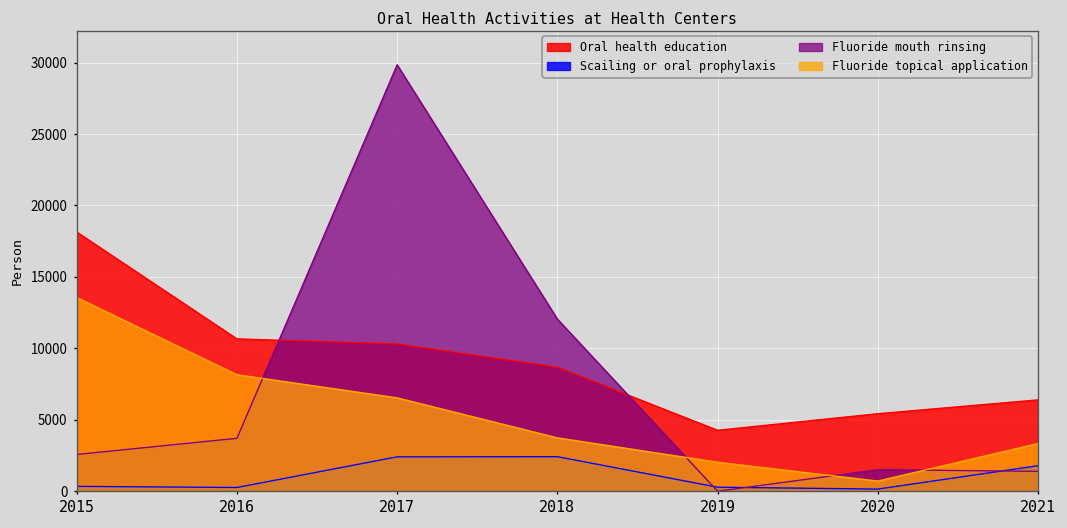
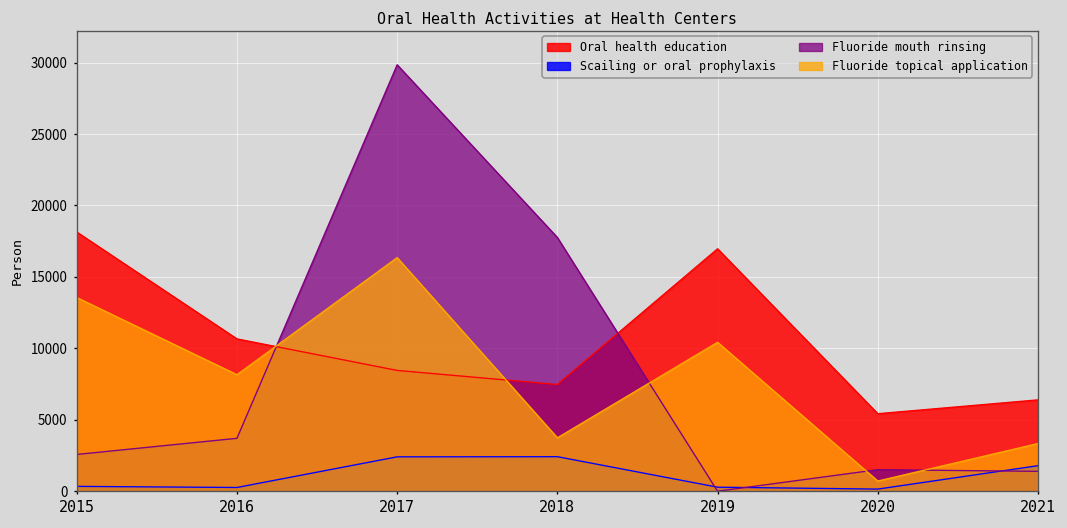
Oral health education, 2017: 10300 -> 8500
Fluoride topical application, 2017: 6500 -> 16300
Oral health education, 2018: 8700 -> 7500
Fluoride mouth rinsing, 2018: 12000 -> 17800
Oral health education, 2019: 4300 -> 17000
Fluoride topical application, 2019: 2000 -> 10400
